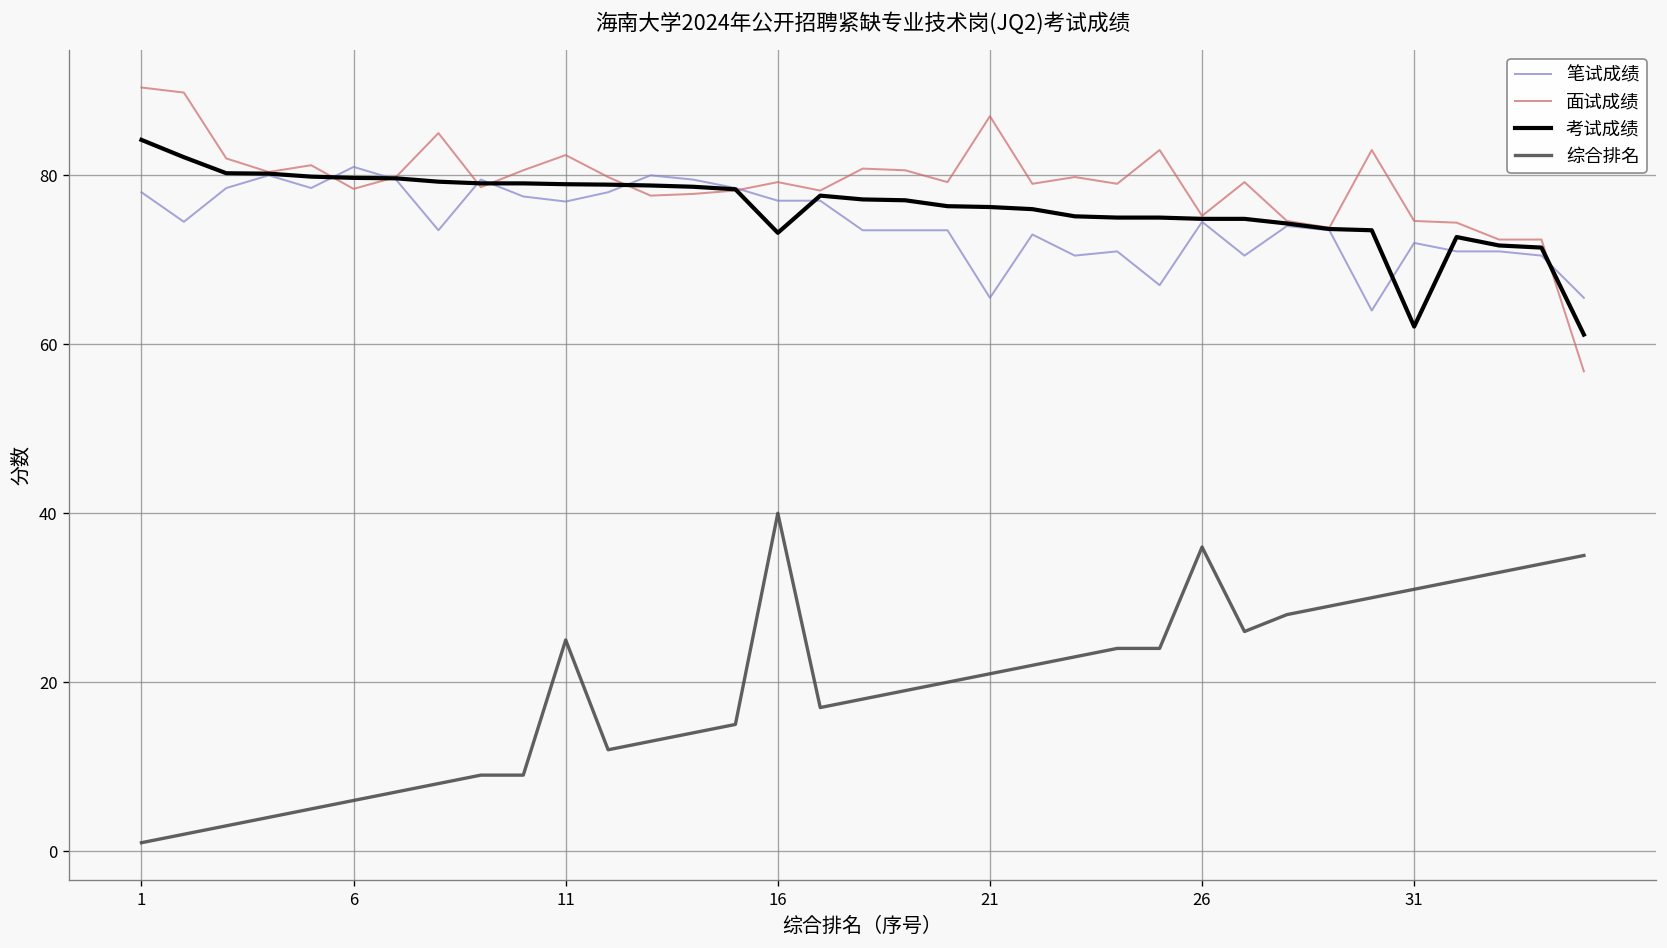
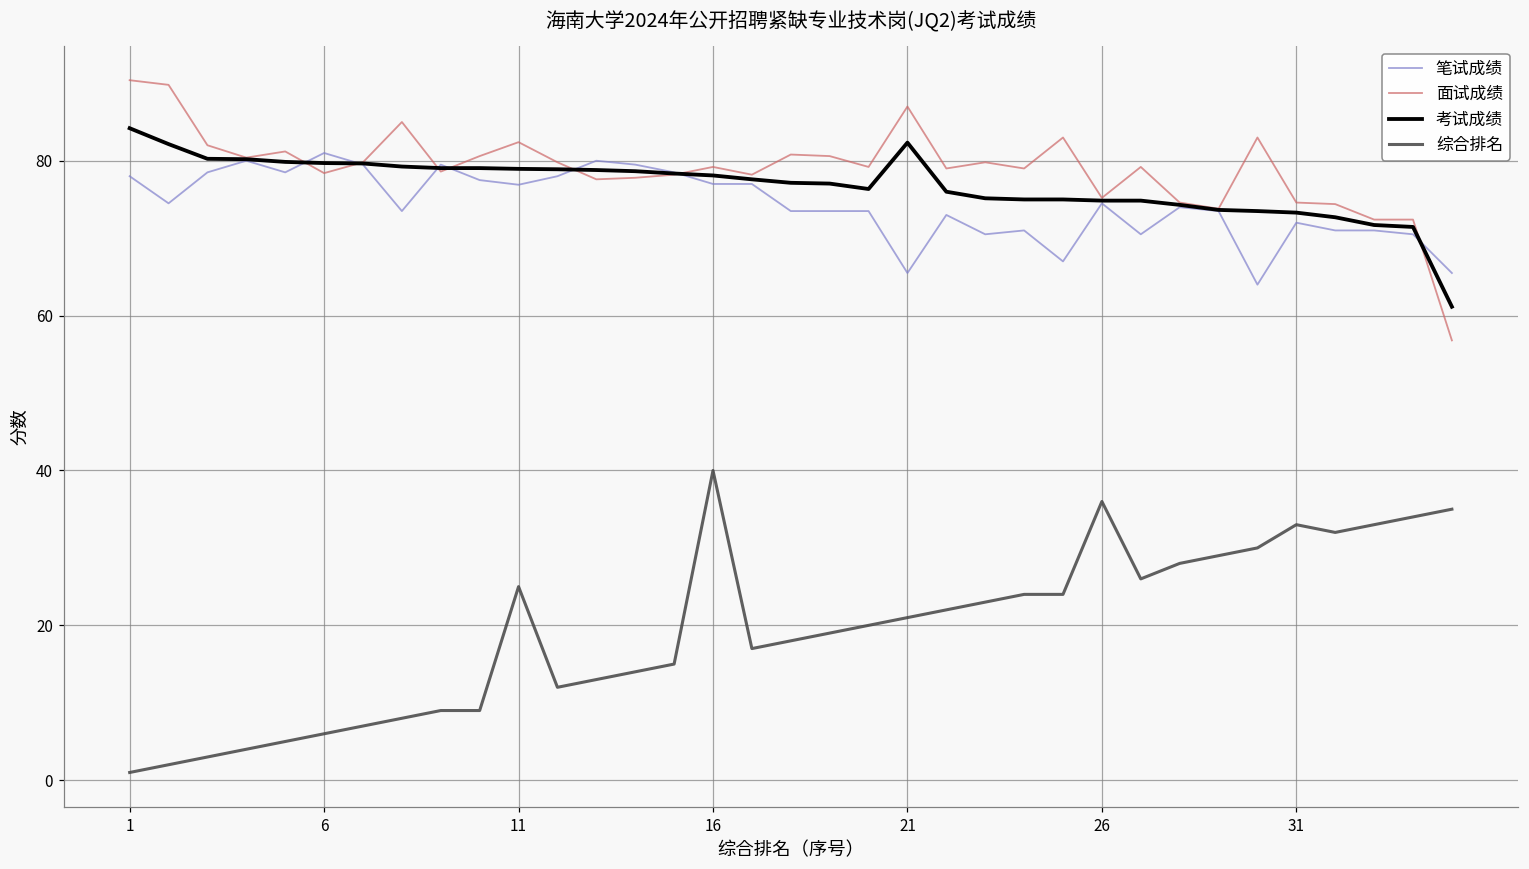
考试成绩, 16: 73 -> 78
考试成绩, 21: 76 -> 82
考试成绩, 31: 62 -> 73
综合排名, 31: 31 -> 33
